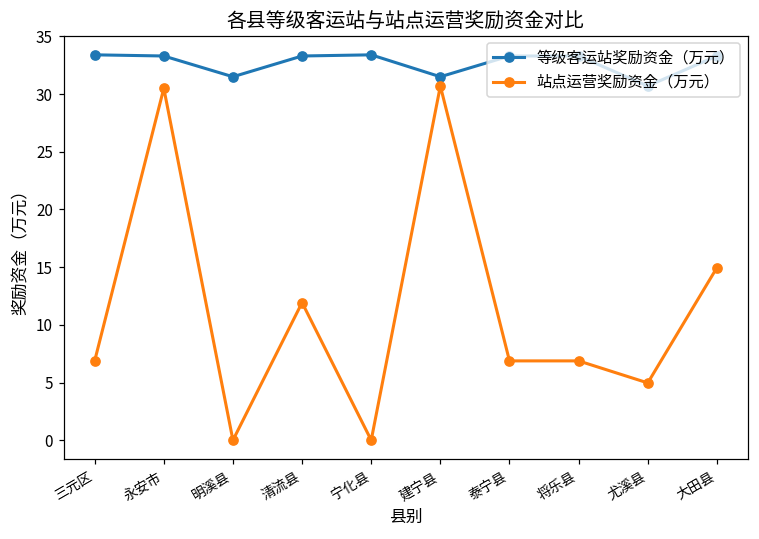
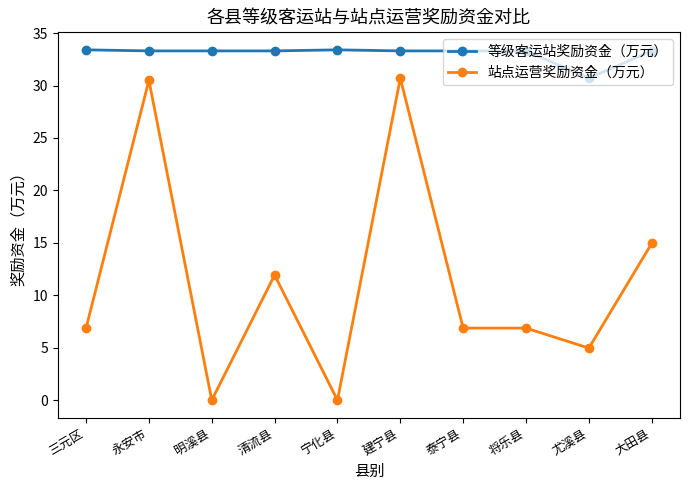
等级客运站奖励资金（万元）, 明溪县: 31.5 -> 33.3
等级客运站奖励资金（万元）, 建宁县: 31.5 -> 33.3
